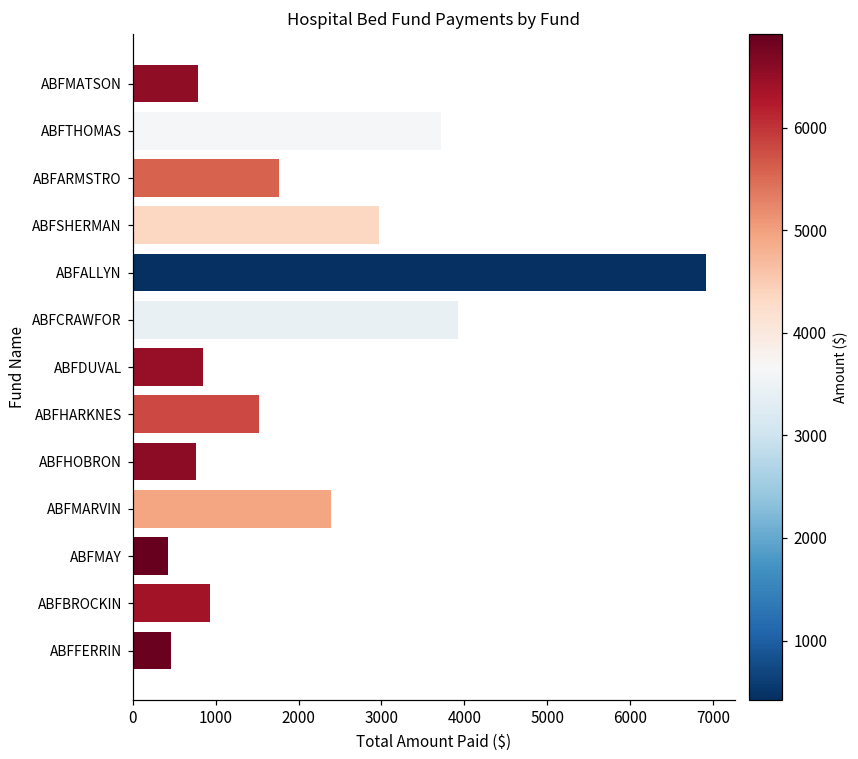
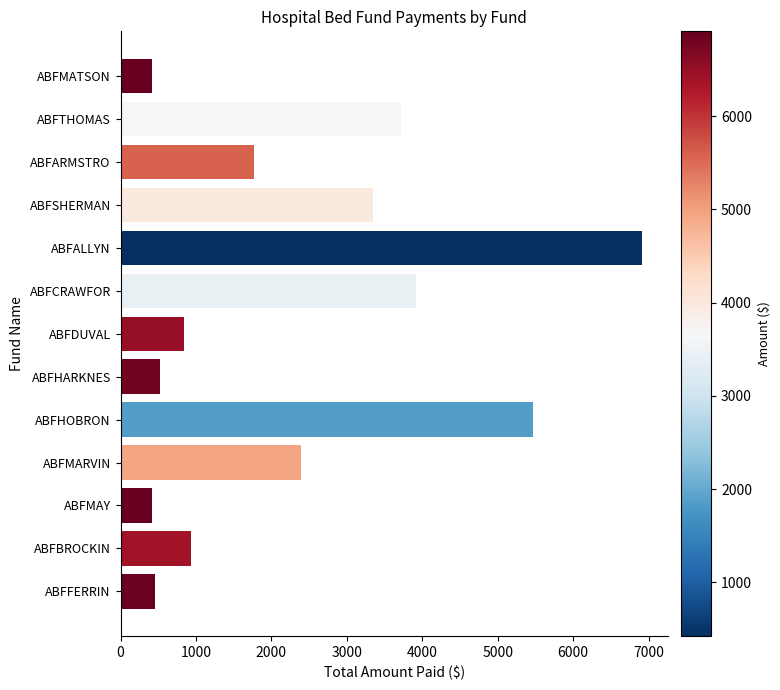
ABFMATSON: 800 -> 400
ABFSHERMAN: 3000 -> 3300
ABFHARKNES: 1500 -> 500
ABFHOBRON: 800 -> 5500
